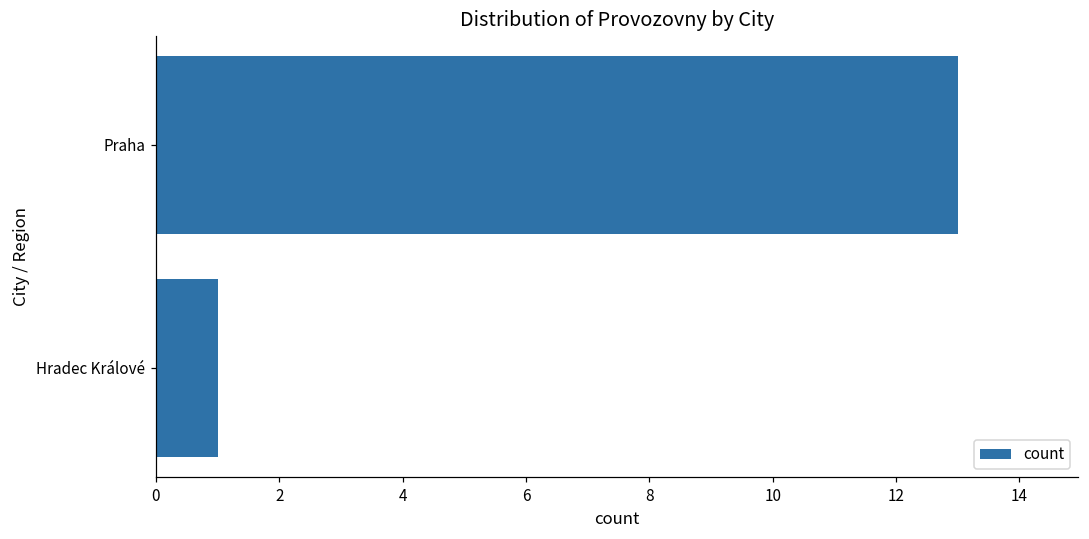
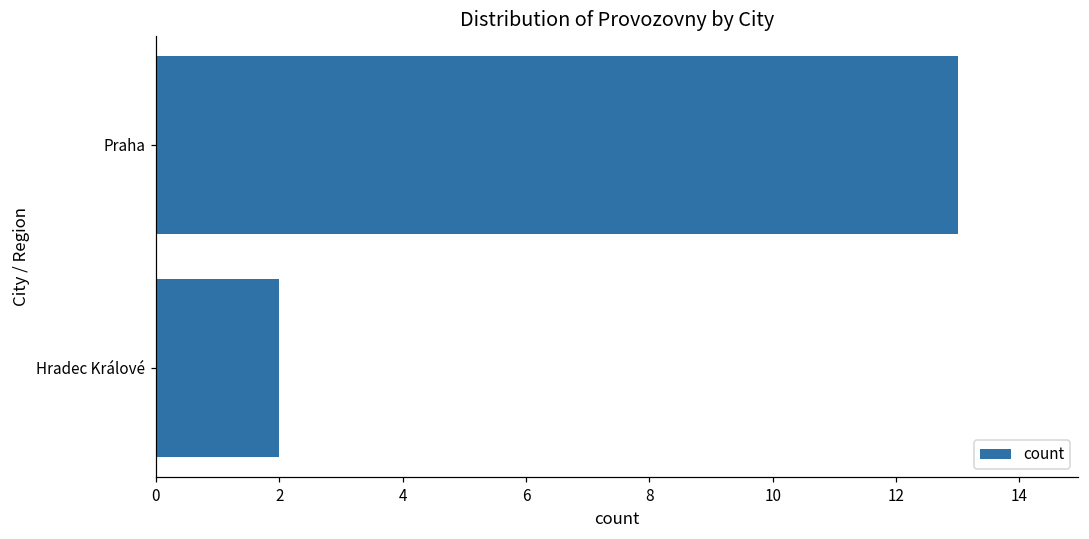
Hradec Králové: 1 -> 2
